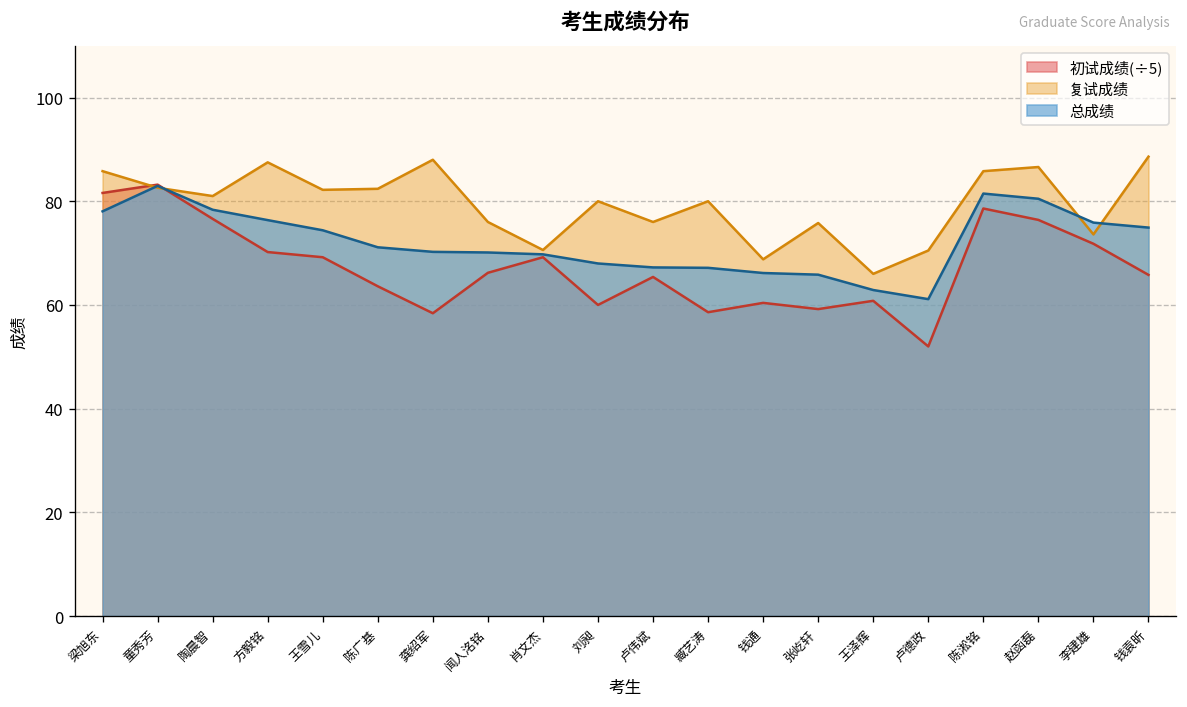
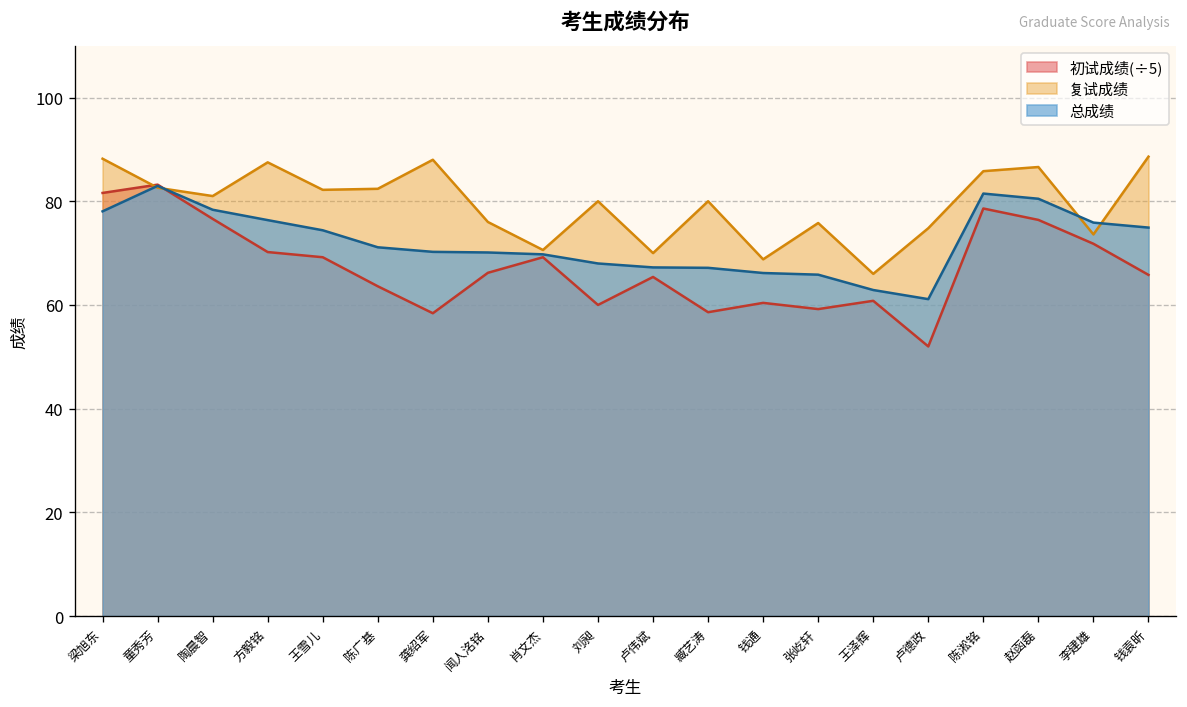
复试成绩, 梁旭东: 86 -> 88
复试成绩, 卢伟斌: 76 -> 70
复试成绩, 卢德政: 71 -> 75
